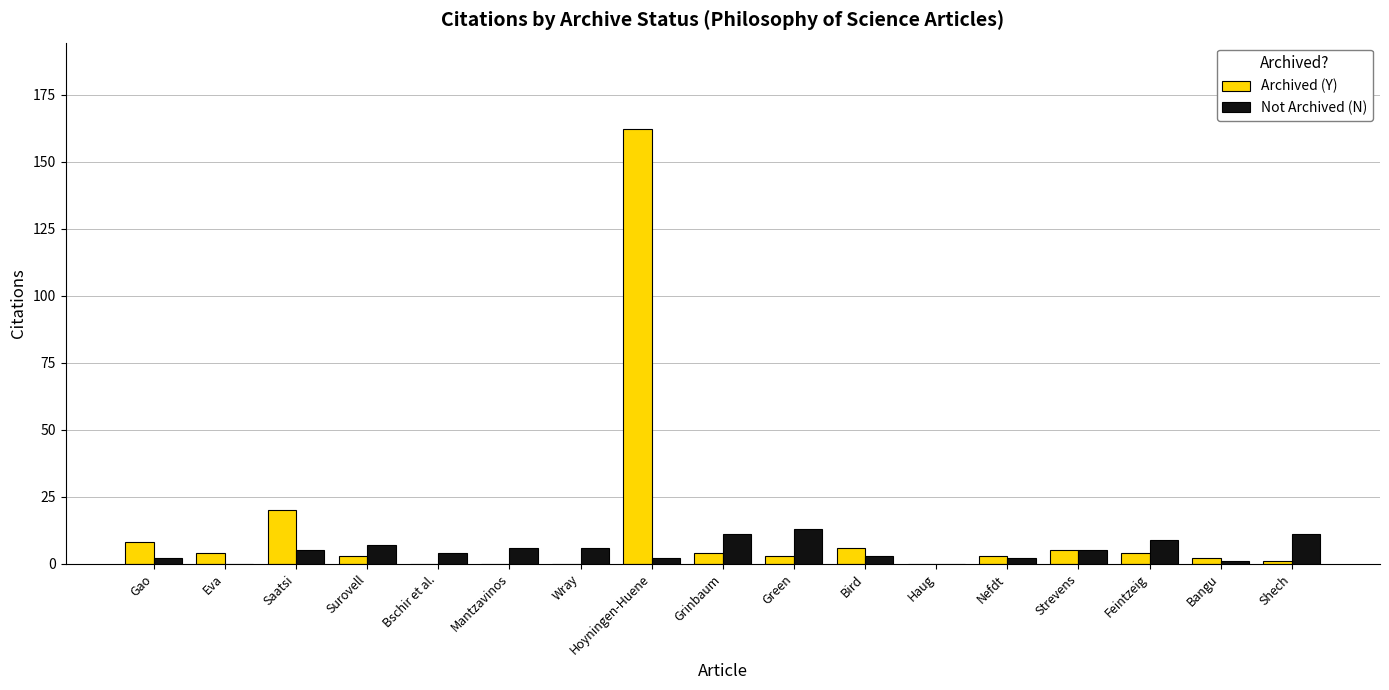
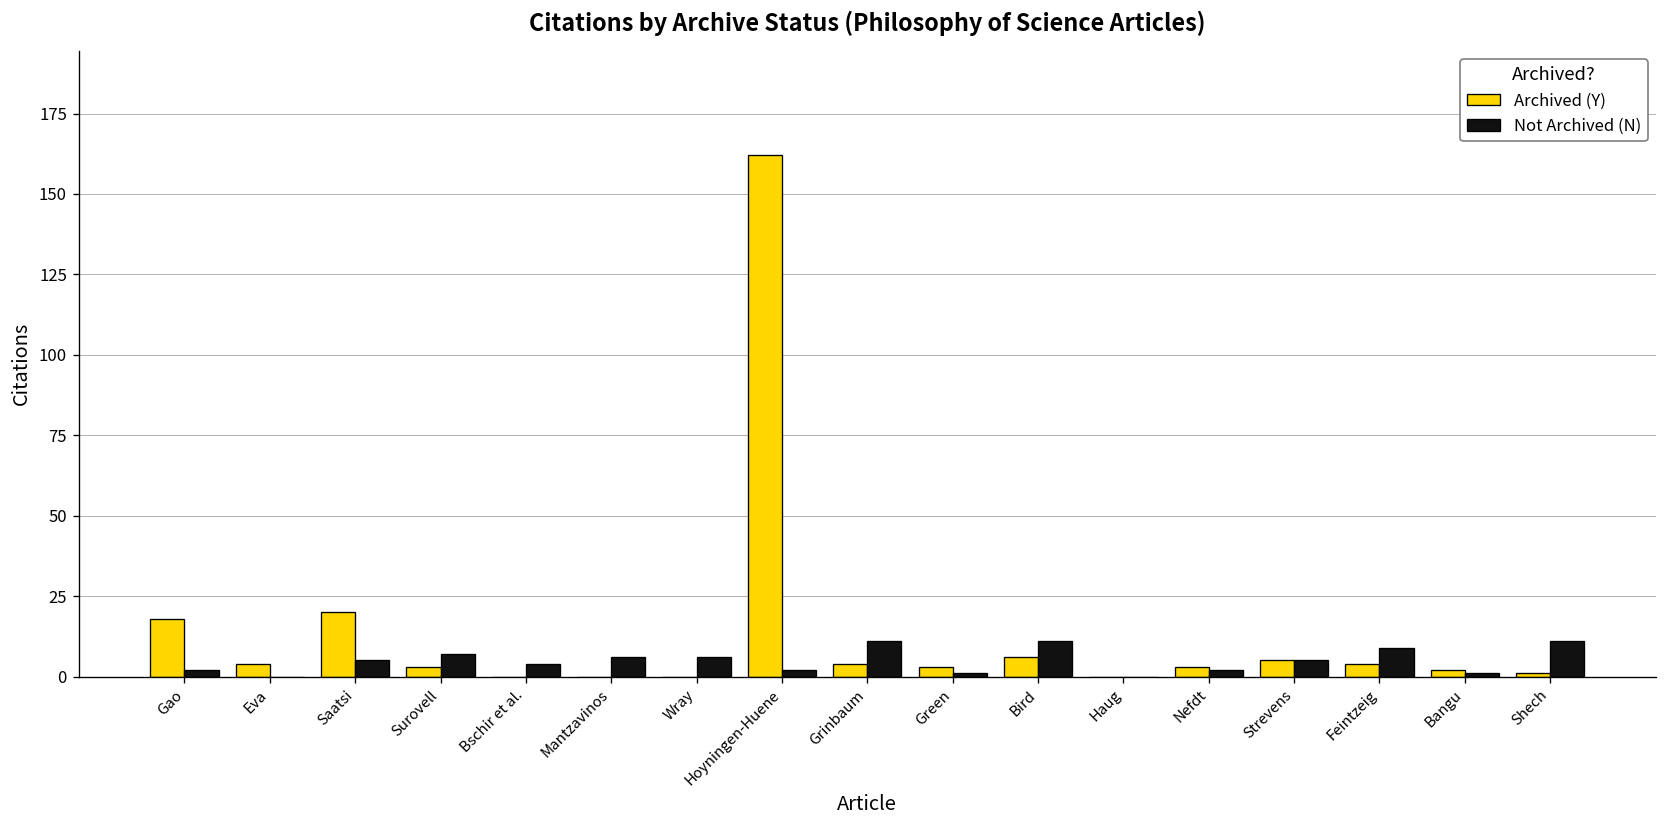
Archived (Y), Gao: 8 -> 18
Not Archived (N), Green: 13 -> 1
Not Archived (N), Bird: 3 -> 11
